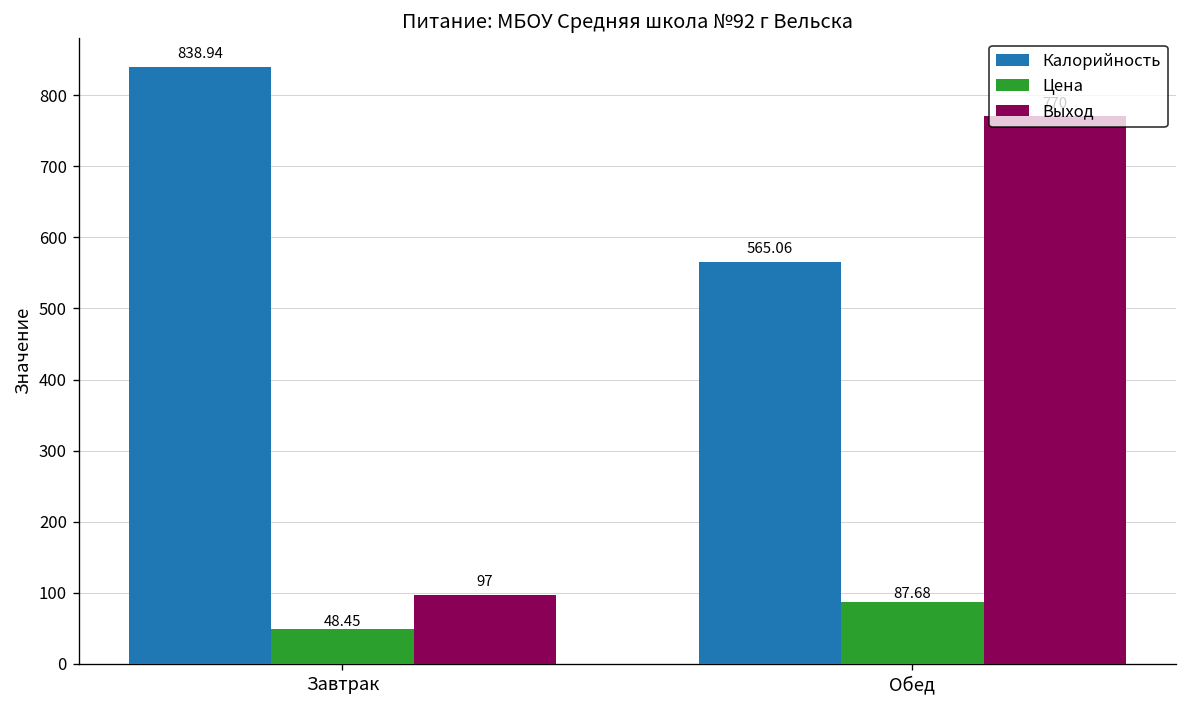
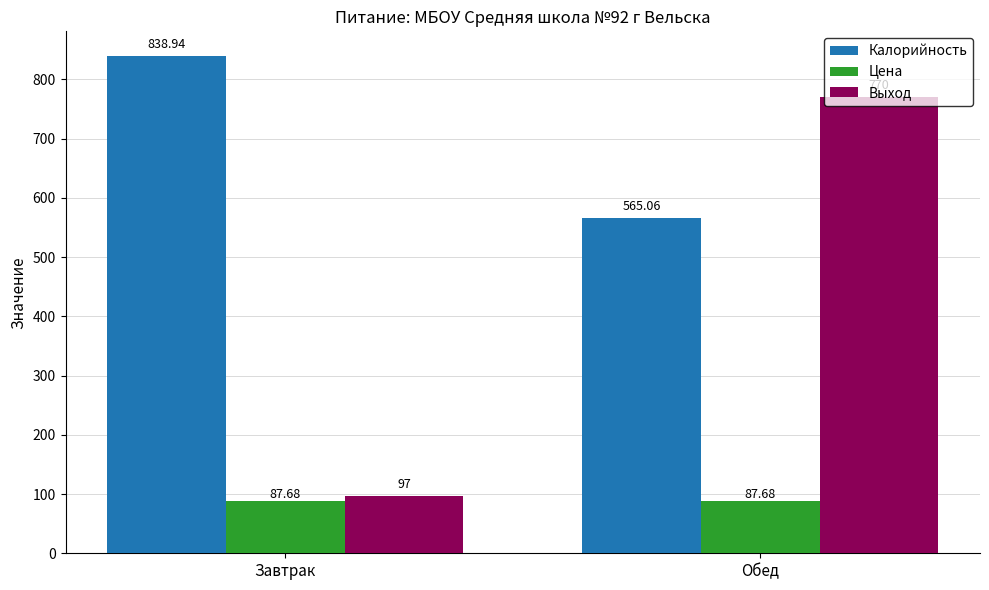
Цена, Завтрак: 48.45 -> 87.68
